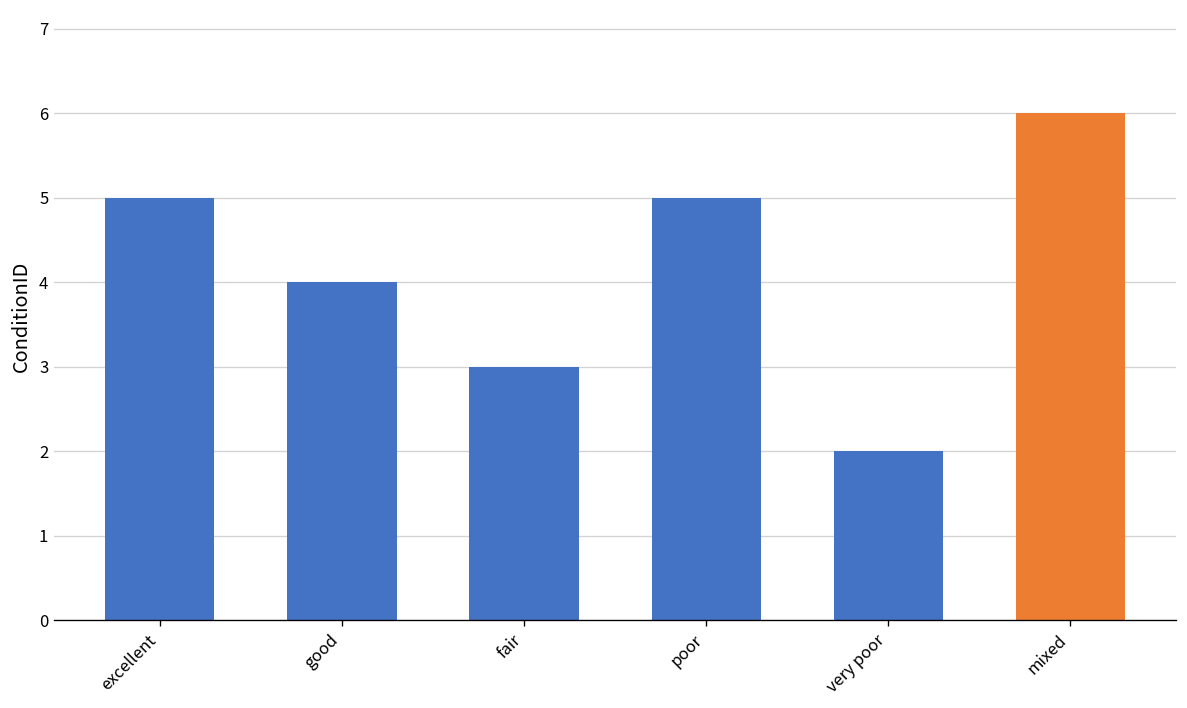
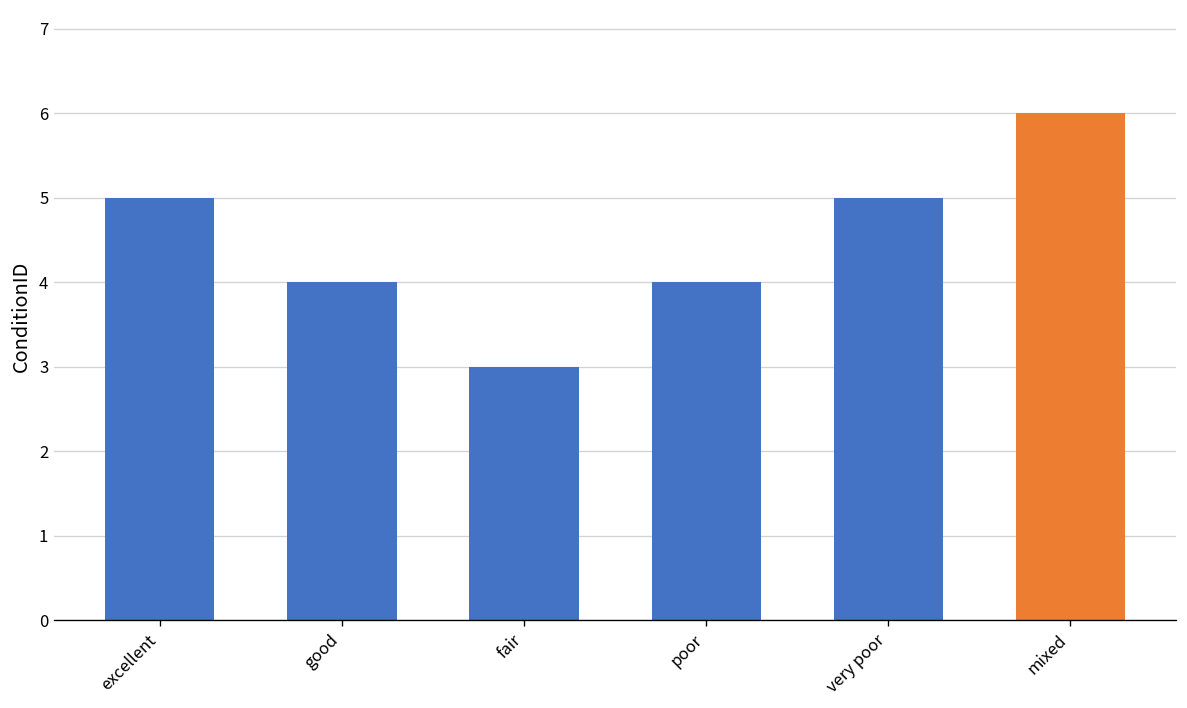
poor: 5 -> 4
very poor: 2 -> 5
